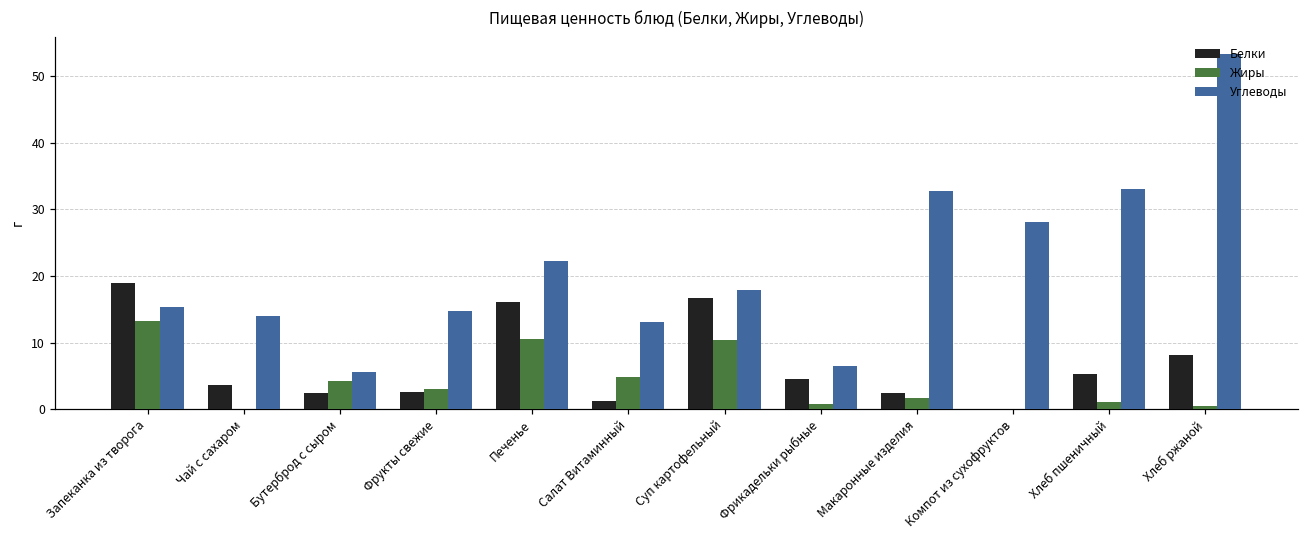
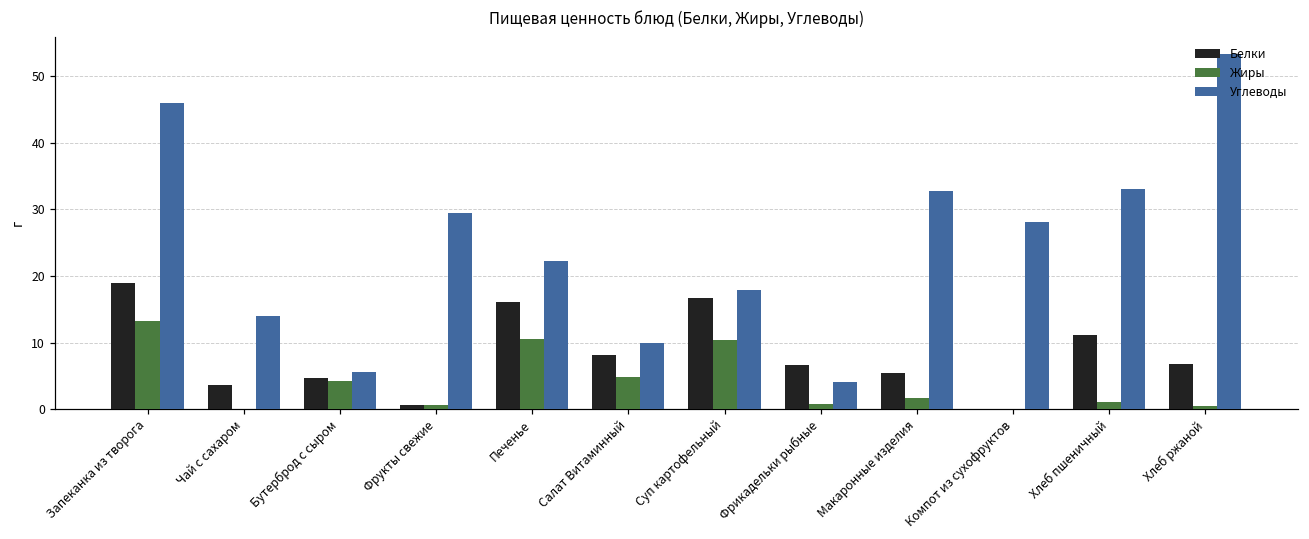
Углеводы, Запеканка из творога: 15 -> 46
Белки, Бутерброд с сыром: 2 -> 5
Белки, Фрукты свежие: 3 -> 1
Жиры, Фрукты свежие: 3 -> 1
Углеводы, Фрукты свежие: 15 -> 29
Белки, Салат Витаминный: 1 -> 8
Углеводы, Салат Витаминный: 13 -> 10
Белки, Фрикадельки рыбные: 4 -> 7
Углеводы, Фрикадельки рыбные: 7 -> 4
Белки, Макаронные изделия: 2 -> 5
Белки, Хлеб пшеничный: 5 -> 11
Белки, Хлеб ржаной: 8 -> 7
